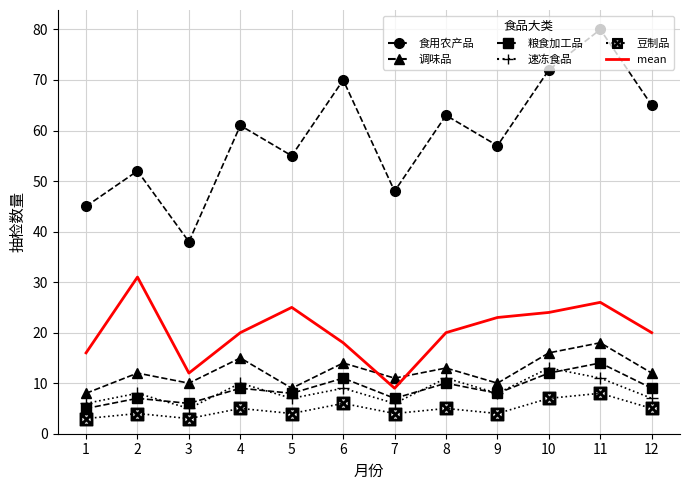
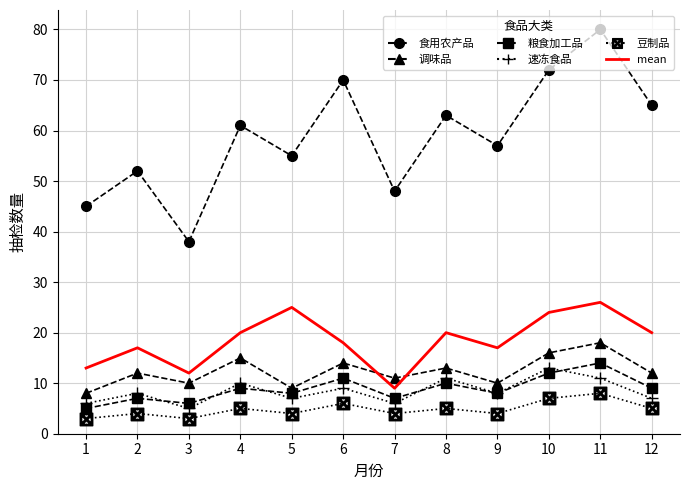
mean, 1: 16 -> 13
mean, 2: 31 -> 17
mean, 9: 23 -> 17
